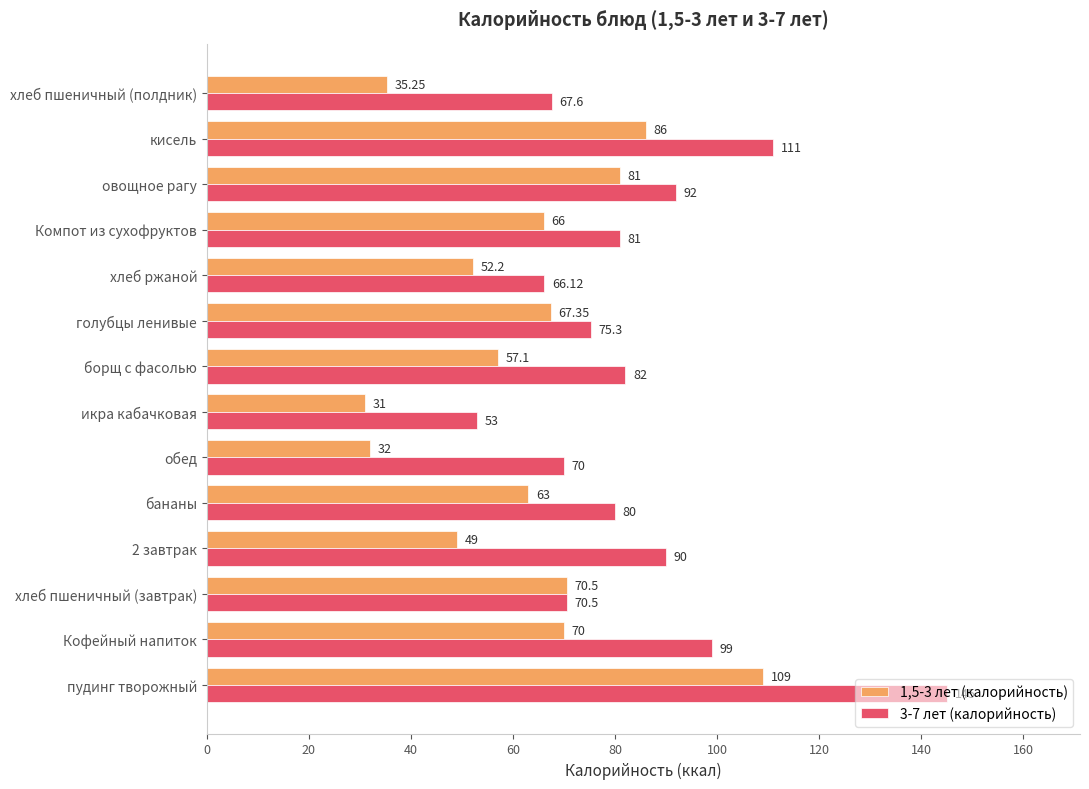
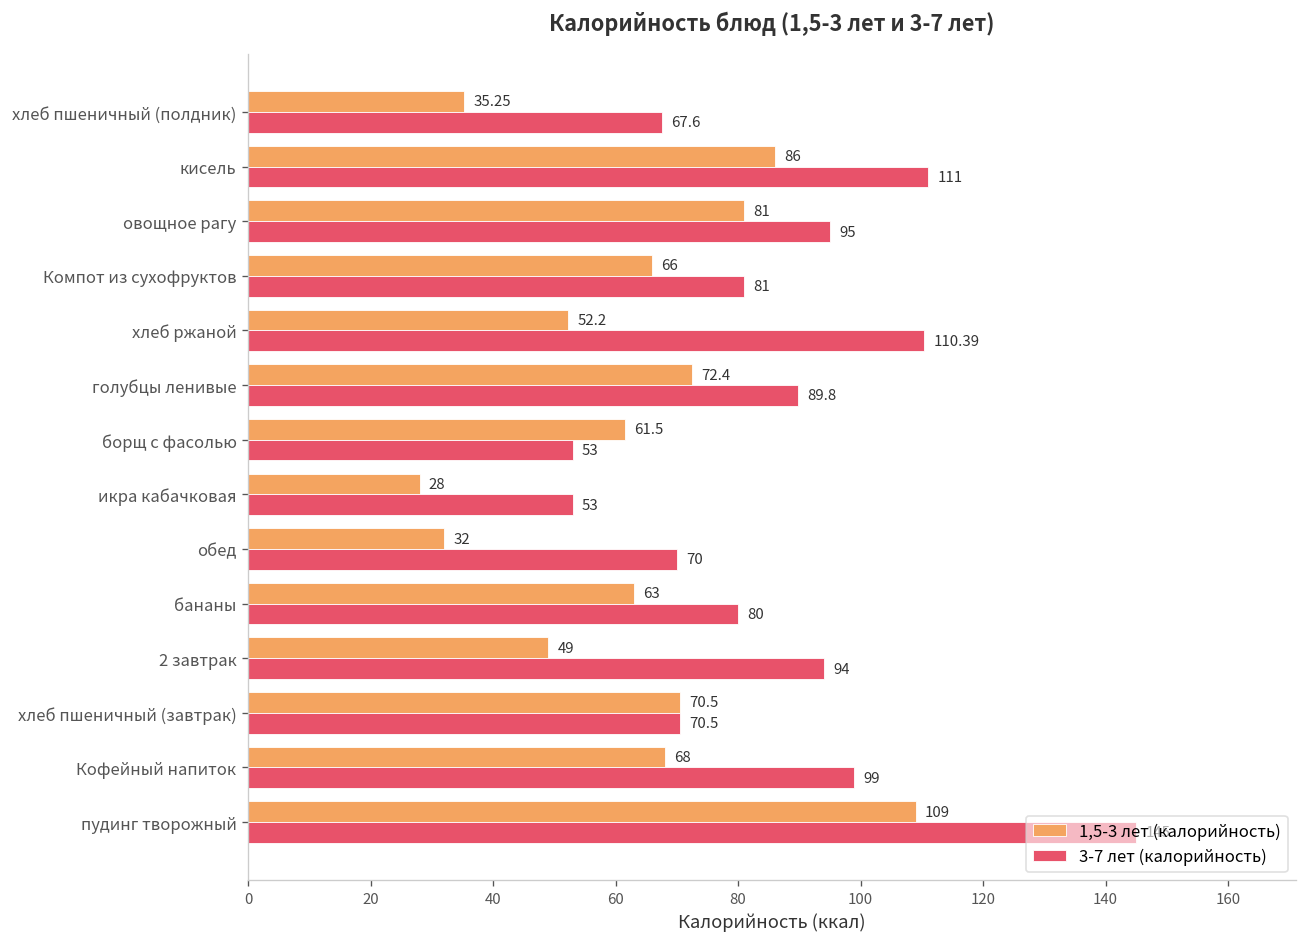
3-7 лет (калорийность), овощное рагу: 92 -> 95
3-7 лет (калорийность), хлеб ржаной: 66.12 -> 110.39
1,5-3 лет (калорийность), голубцы ленивые: 67.35 -> 72.4
3-7 лет (калорийность), голубцы ленивые: 75.3 -> 89.8
1,5-3 лет (калорийность), борщ с фасолью: 57.1 -> 61.5
3-7 лет (калорийность), борщ с фасолью: 82 -> 53
1,5-3 лет (калорийность), икра кабачковая: 31 -> 28
3-7 лет (калорийность), 2 завтрак: 90 -> 94
1,5-3 лет (калорийность), Кофейный напиток: 70 -> 68
